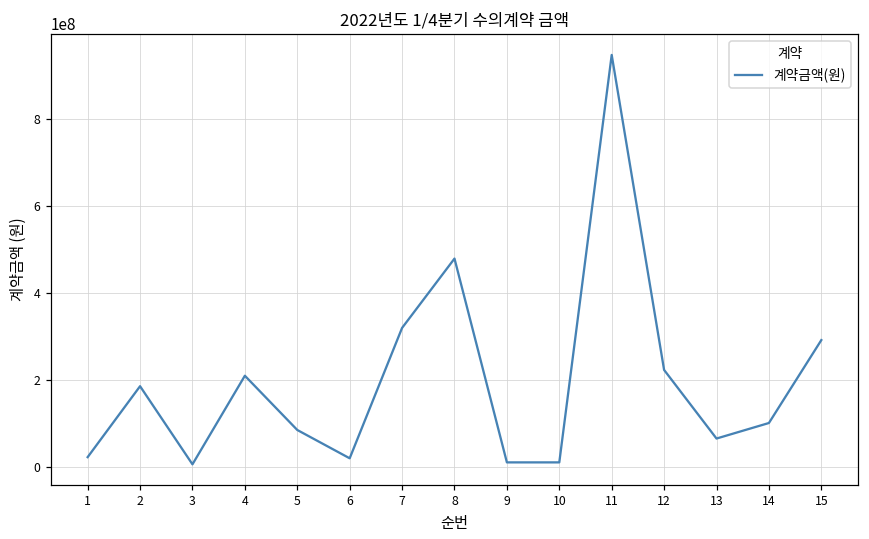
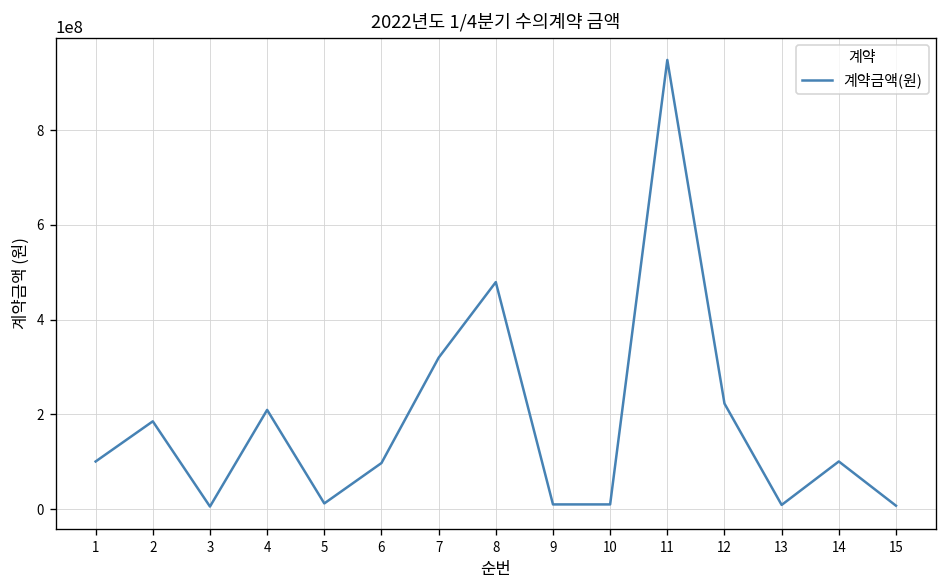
1: 20000000 -> 100000000
5: 80000000 -> 10000000
6: 20000000 -> 100000000
13: 60000000 -> 10000000
15: 290000000 -> 10000000
